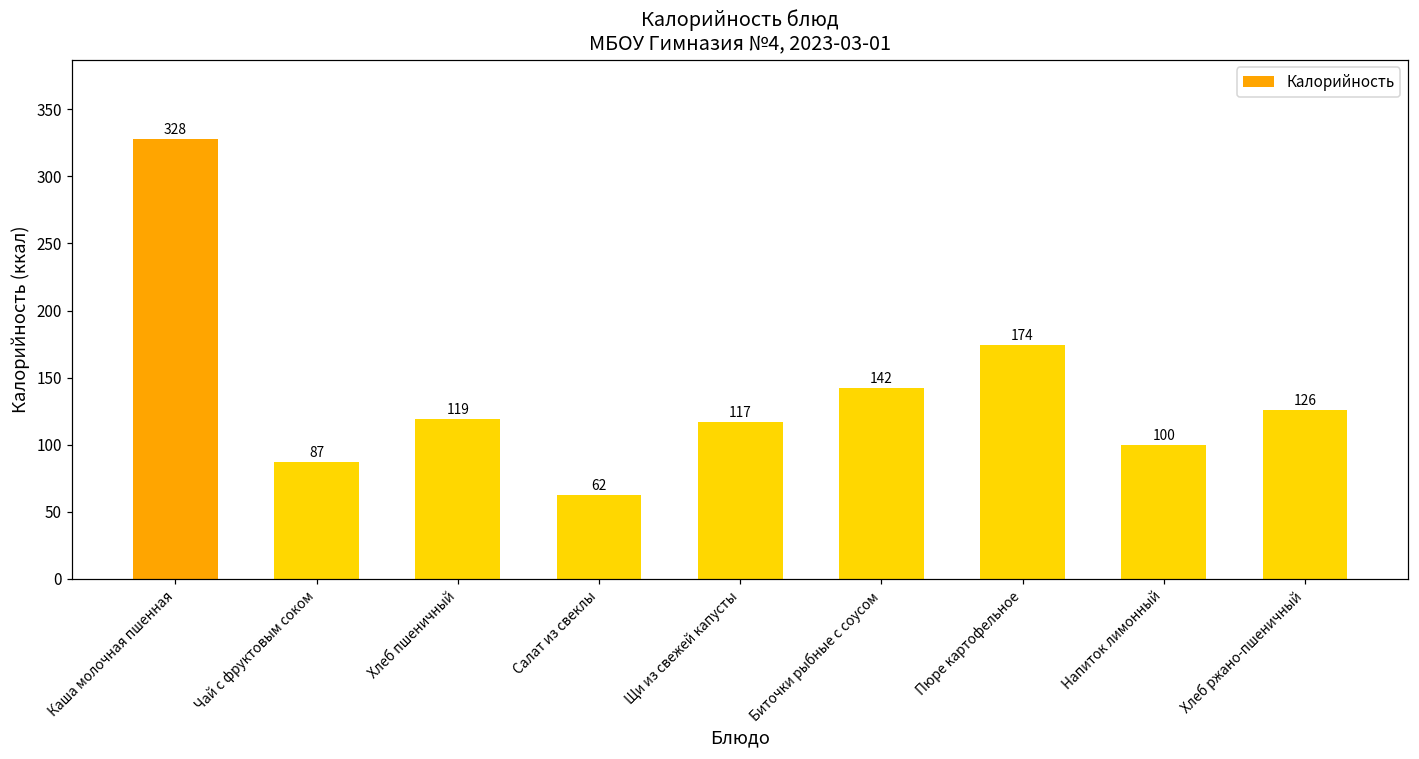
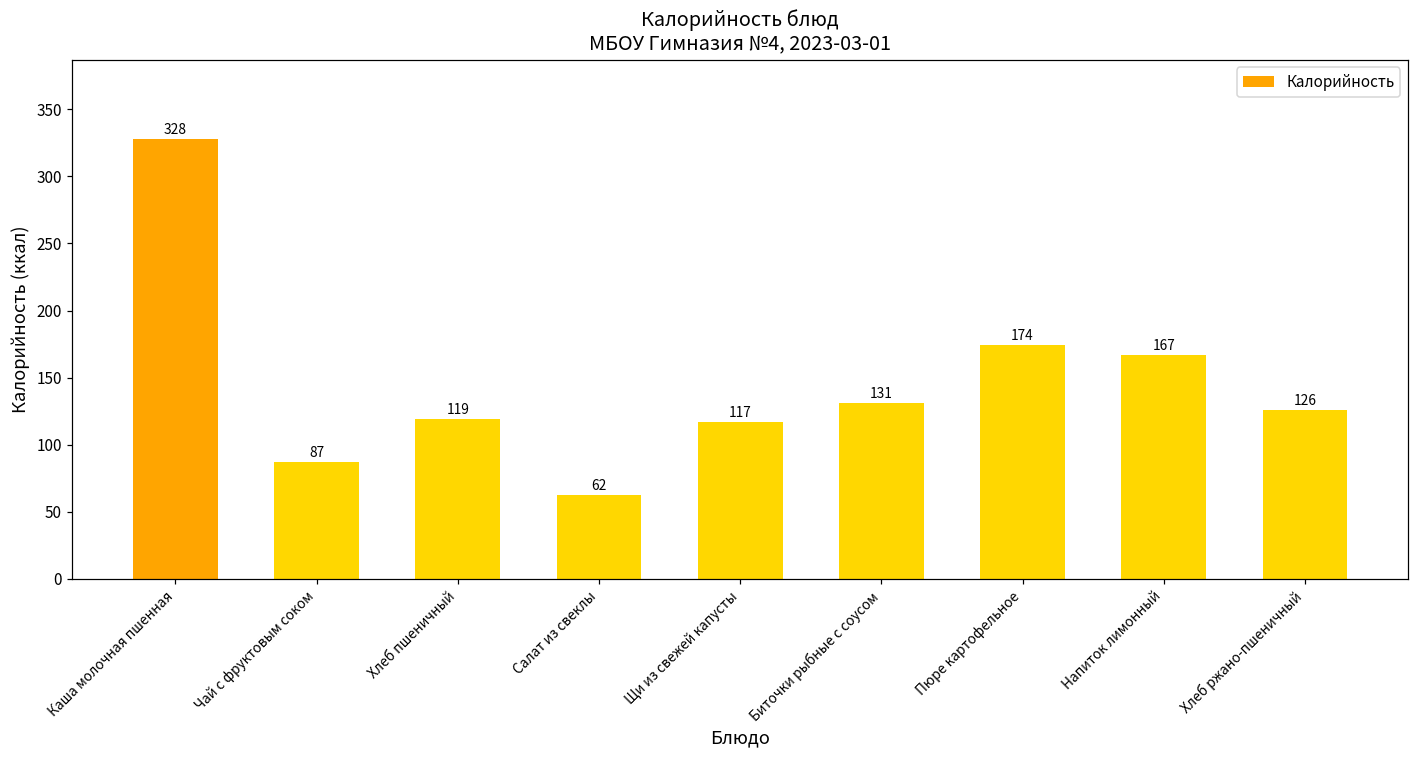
Биточки рыбные с соусом: 142 -> 131
Напиток лимонный: 100 -> 167
